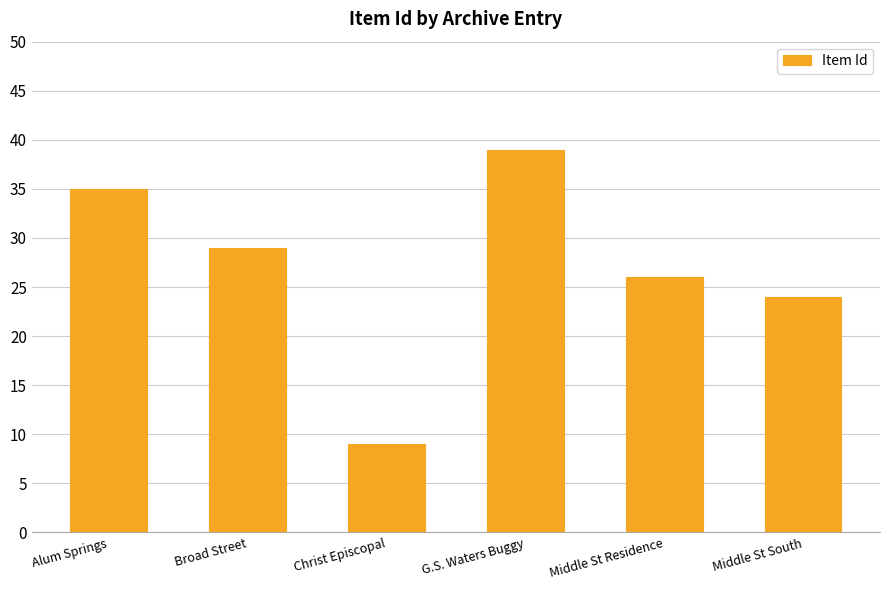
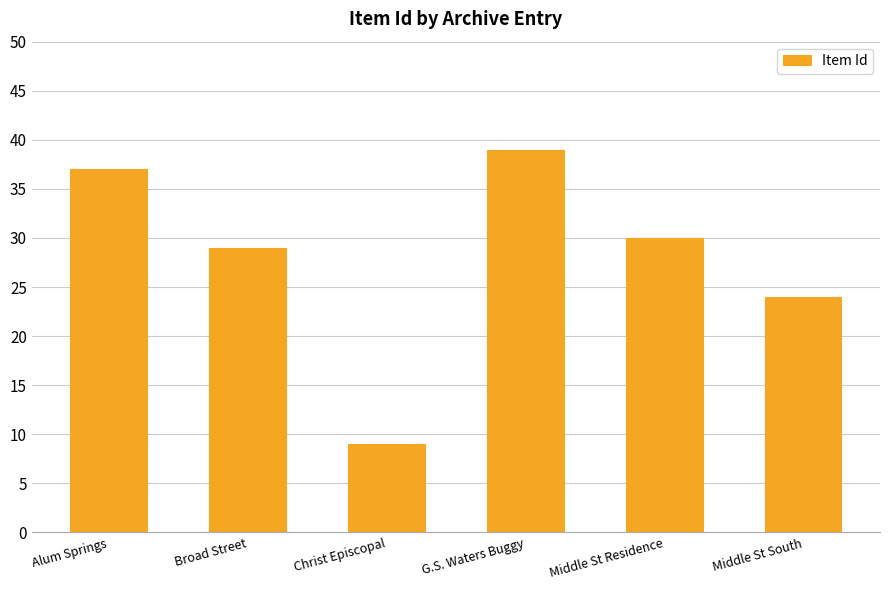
Alum Springs: 35 -> 37
Middle St Residence: 26 -> 30
